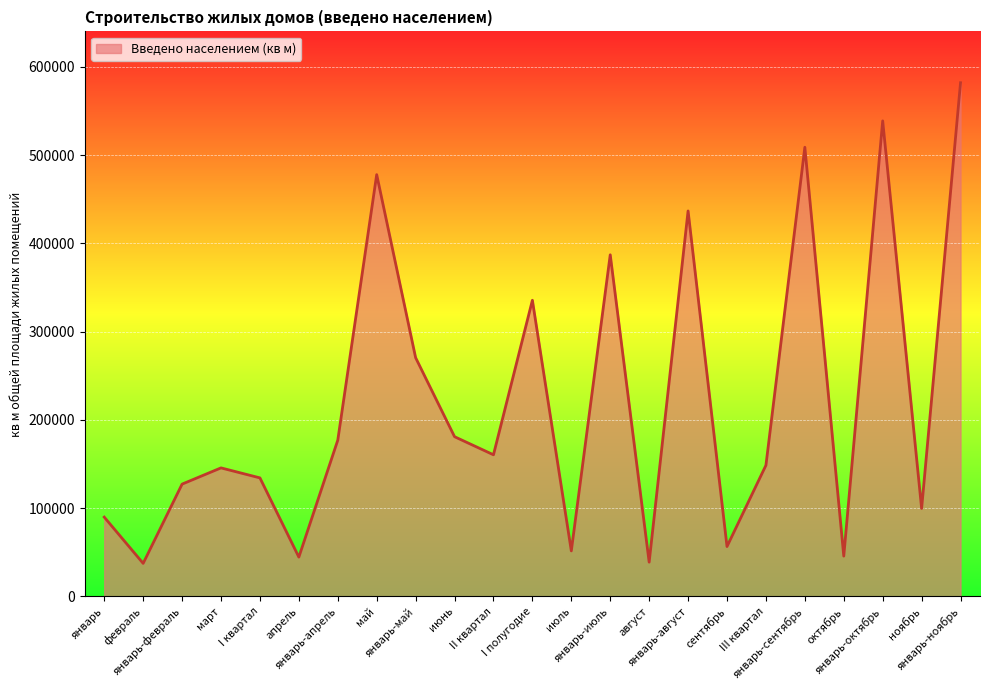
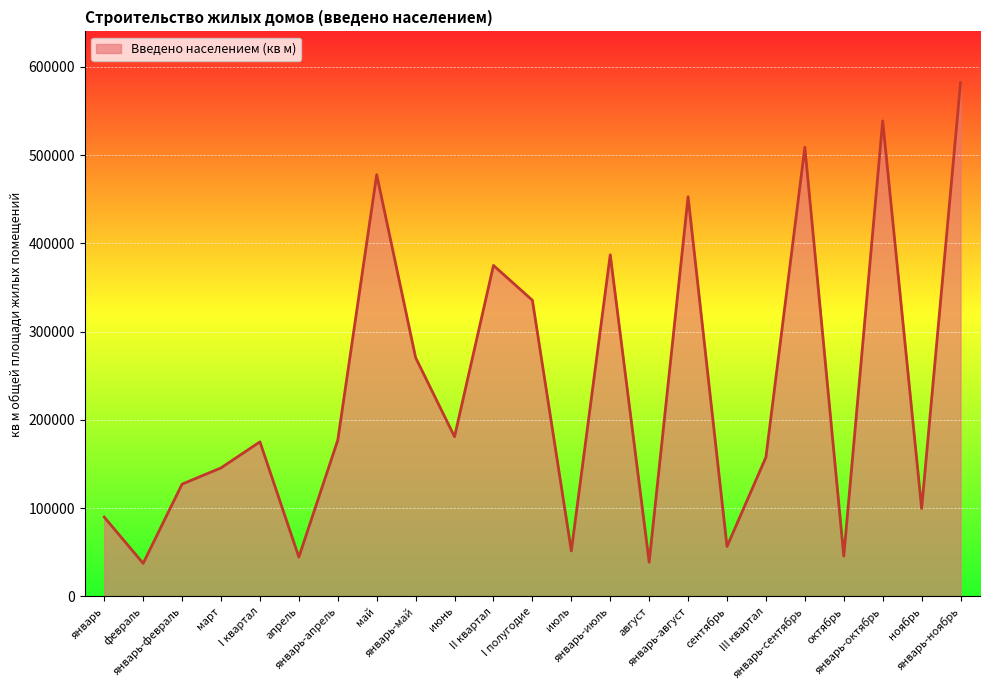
I квартал: 130000 -> 180000
II квартал: 160000 -> 370000
январь-август: 440000 -> 450000
III квартал: 150000 -> 160000
